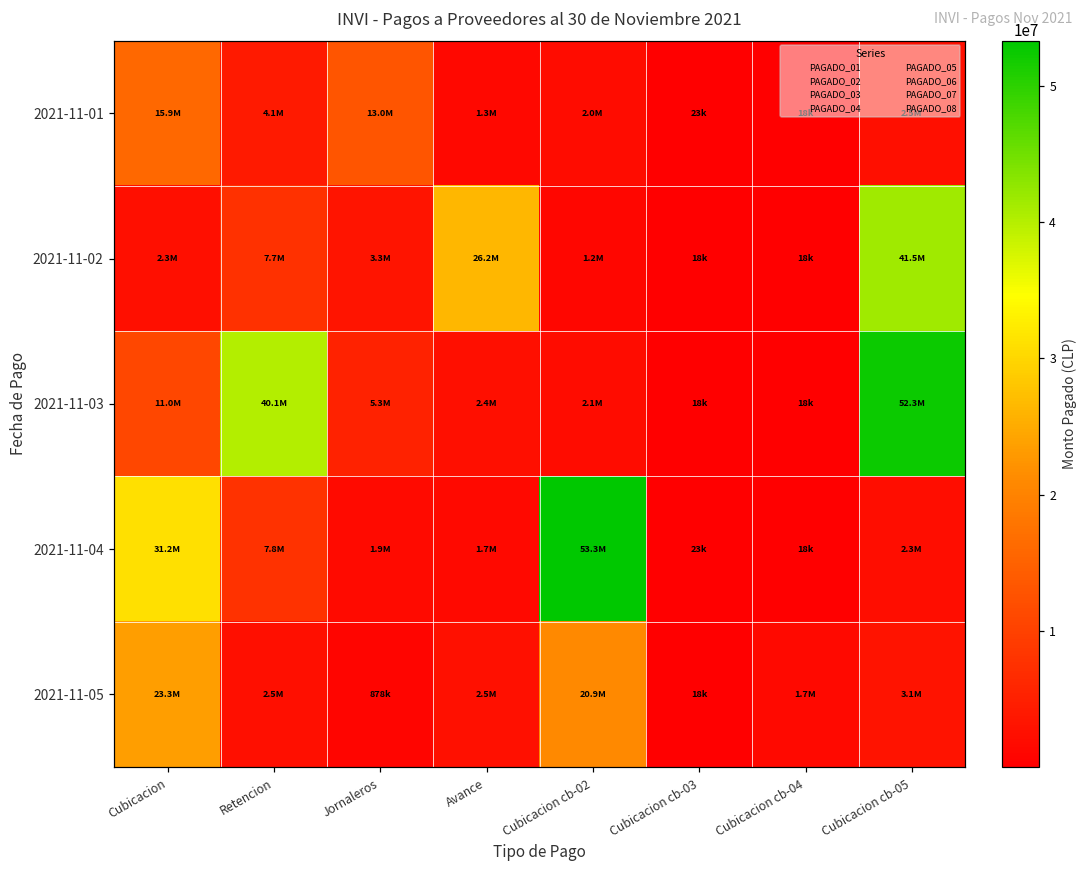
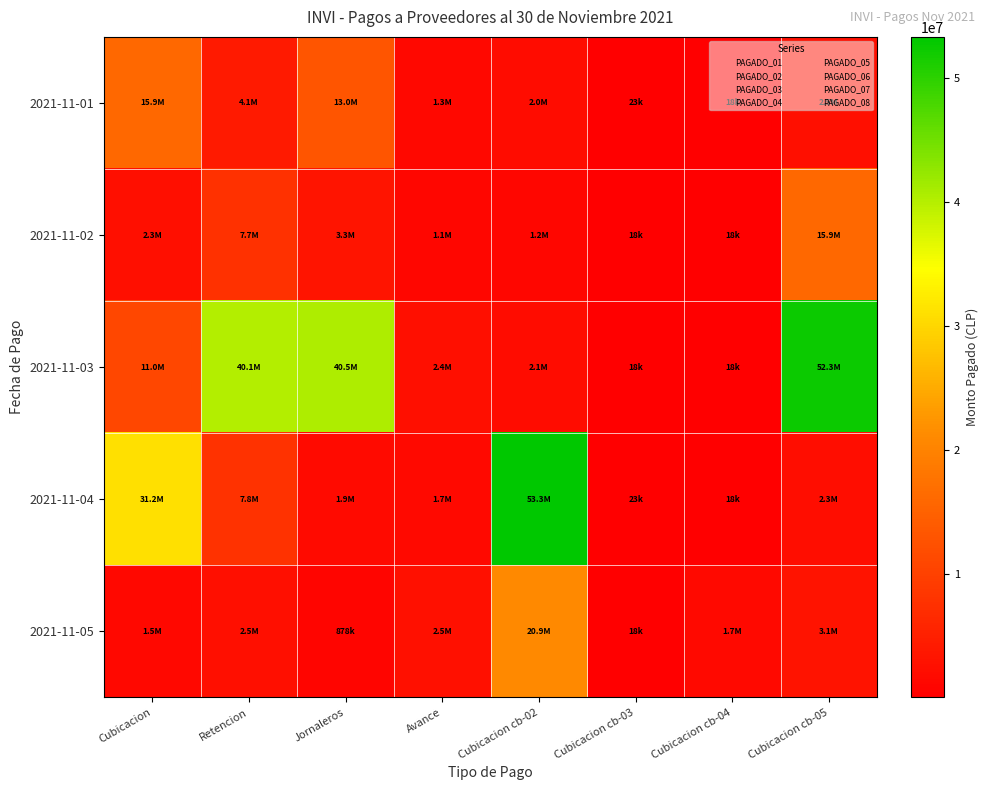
2021-11-02, Avance: 26.2M -> 1.1M
2021-11-02, Cubicacion cb-05: 41.5M -> 15.9M
2021-11-03, Jornaleros: 5.3M -> 40.5M
2021-11-05, Cubicacion: 23.3M -> 1.5M
